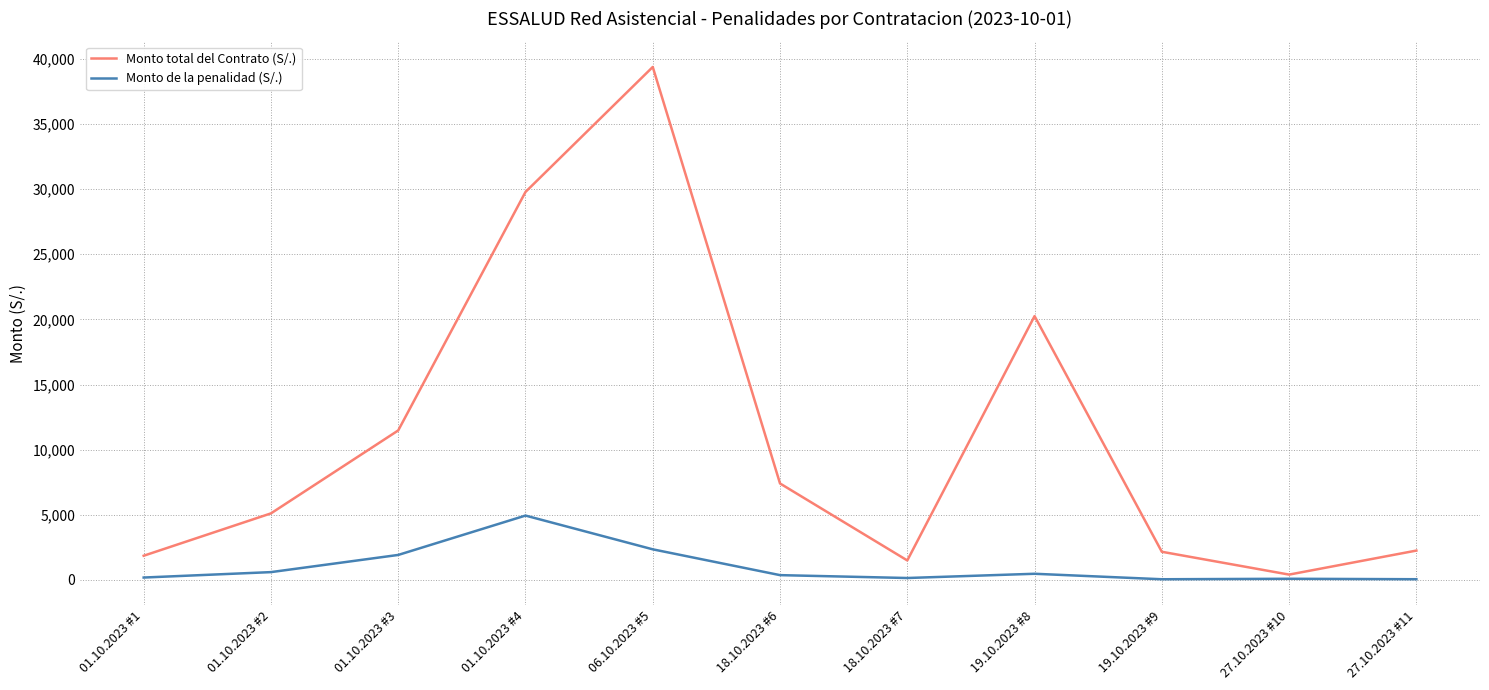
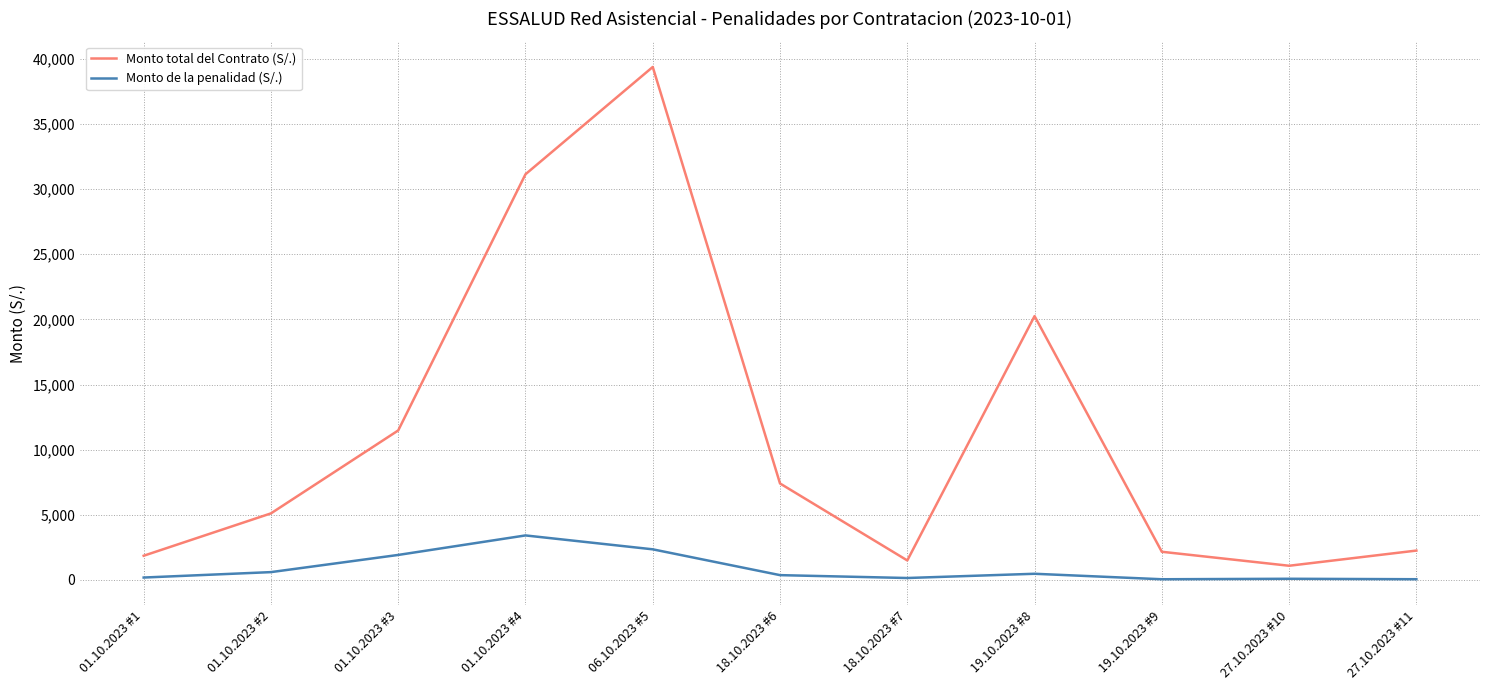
Monto total del Contrato (S/.), 01.10.2023 #4: 29,800 -> 31,100
Monto de la penalidad (S/.), 01.10.2023 #4: 4,900 -> 3,400
Monto total del Contrato (S/.), 27.10.2023 #10: 400 -> 1,100
